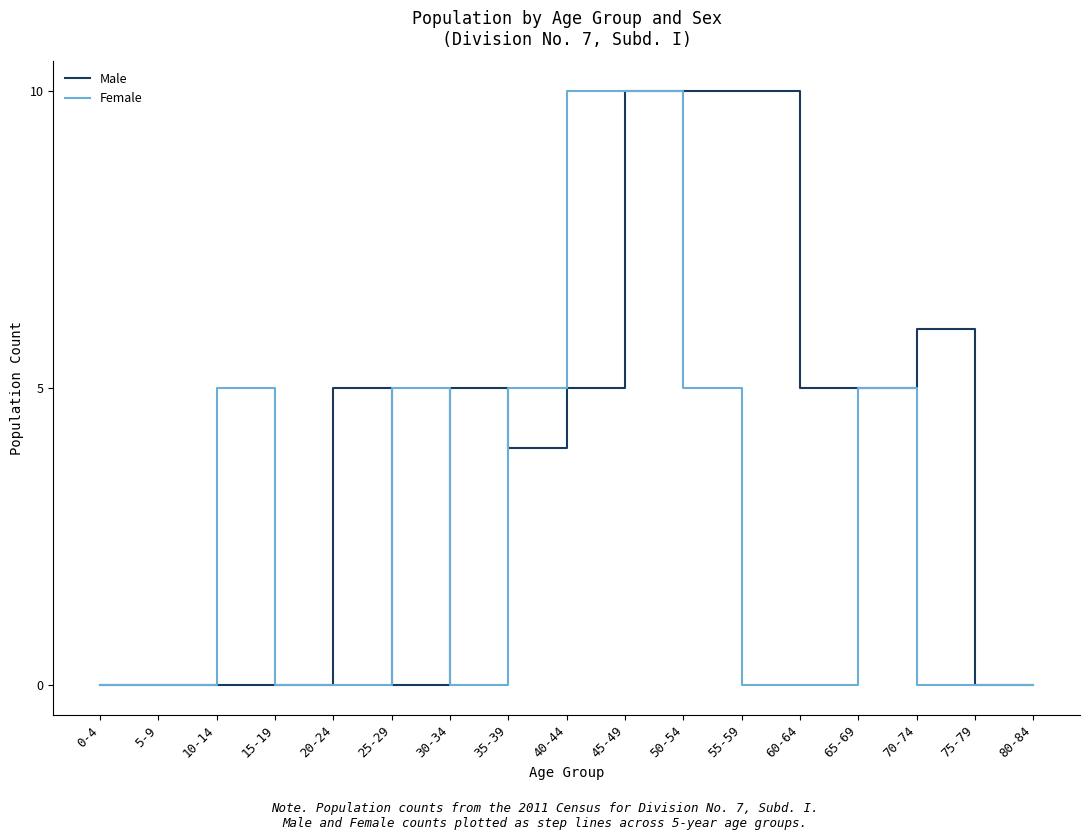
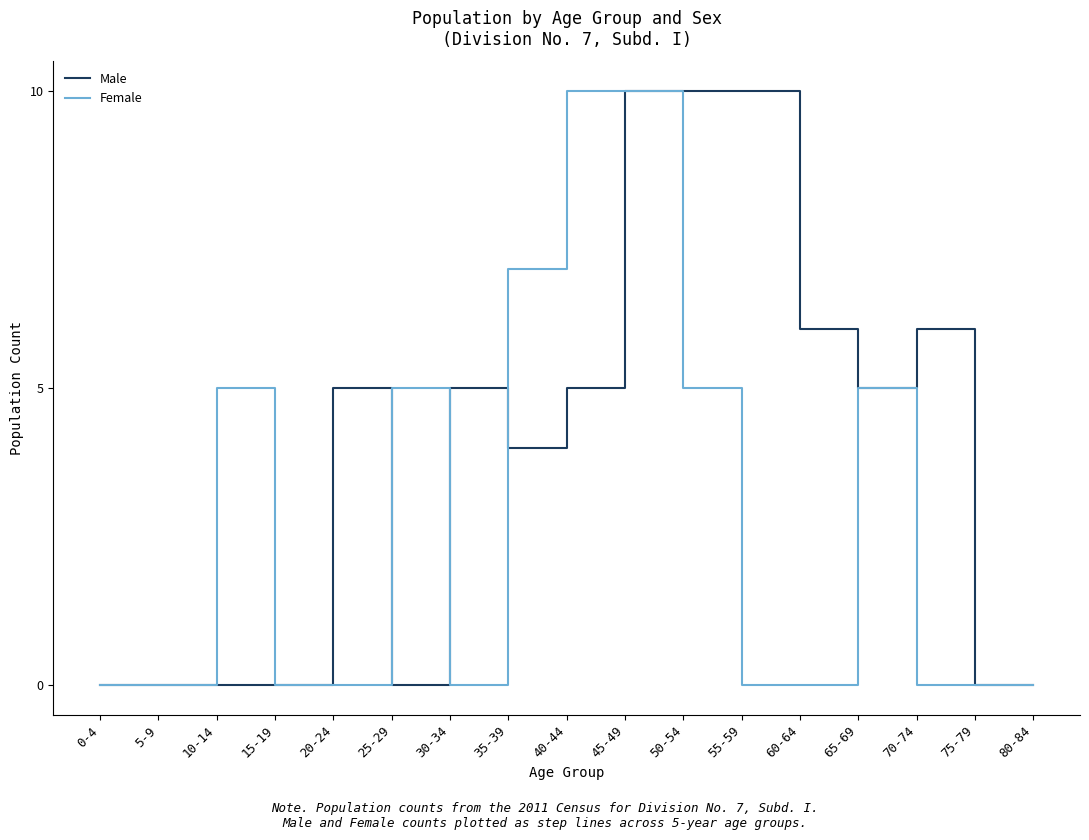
Female, 35-39: 5 -> 7
Male, 60-64: 5 -> 6
